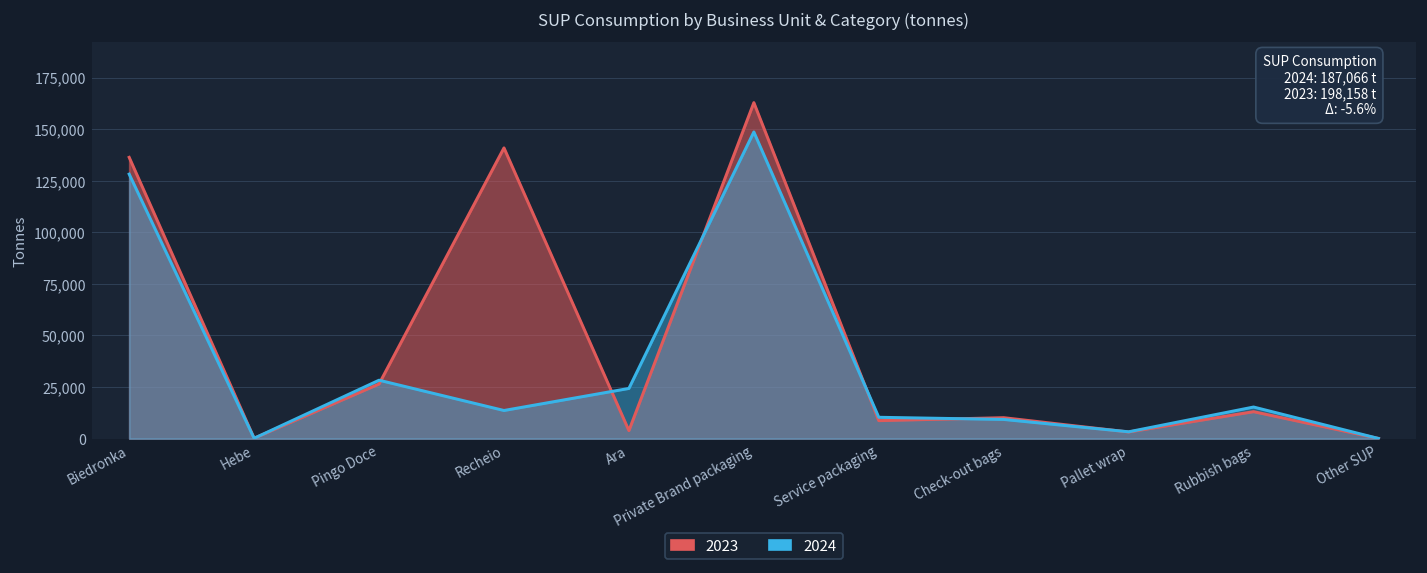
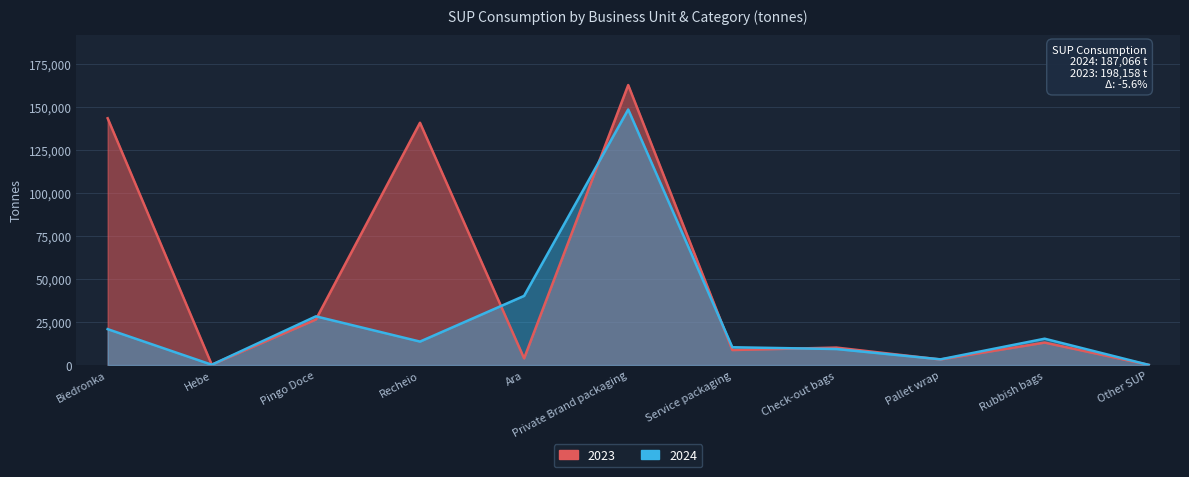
2023, Biedronka: 136,000 -> 144,000
2024, Biedronka: 128,000 -> 21,000
2024, Ara: 24,000 -> 40,000
